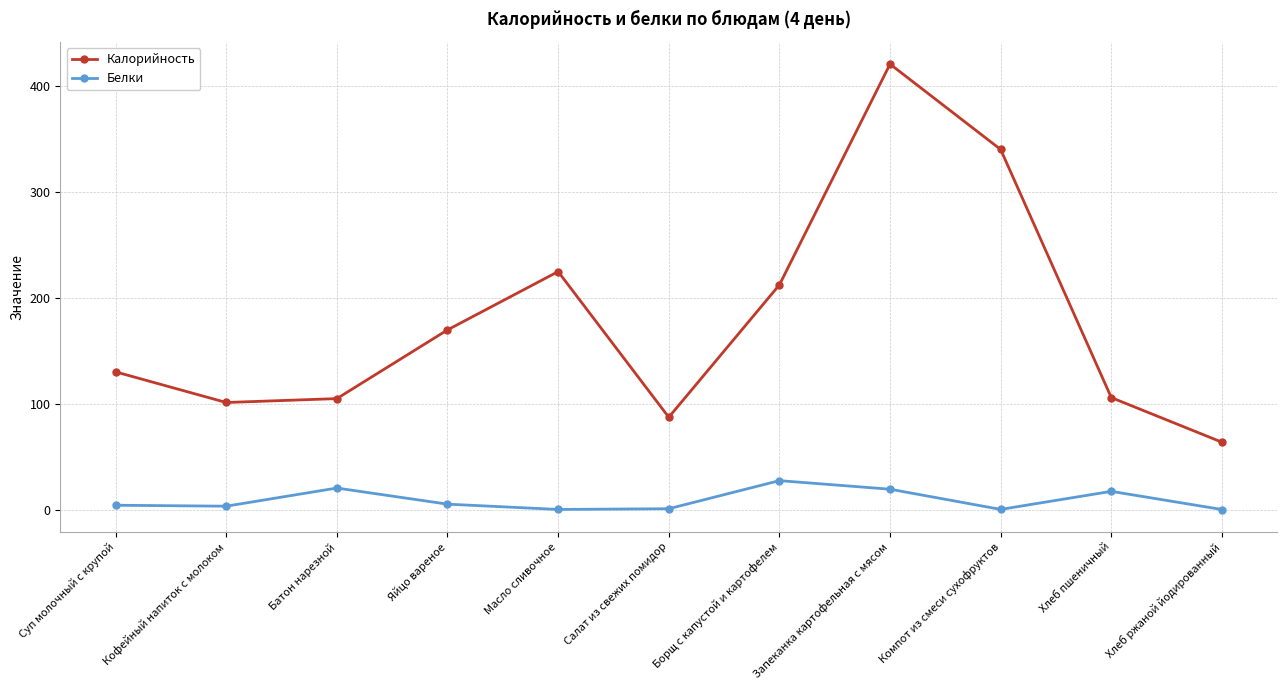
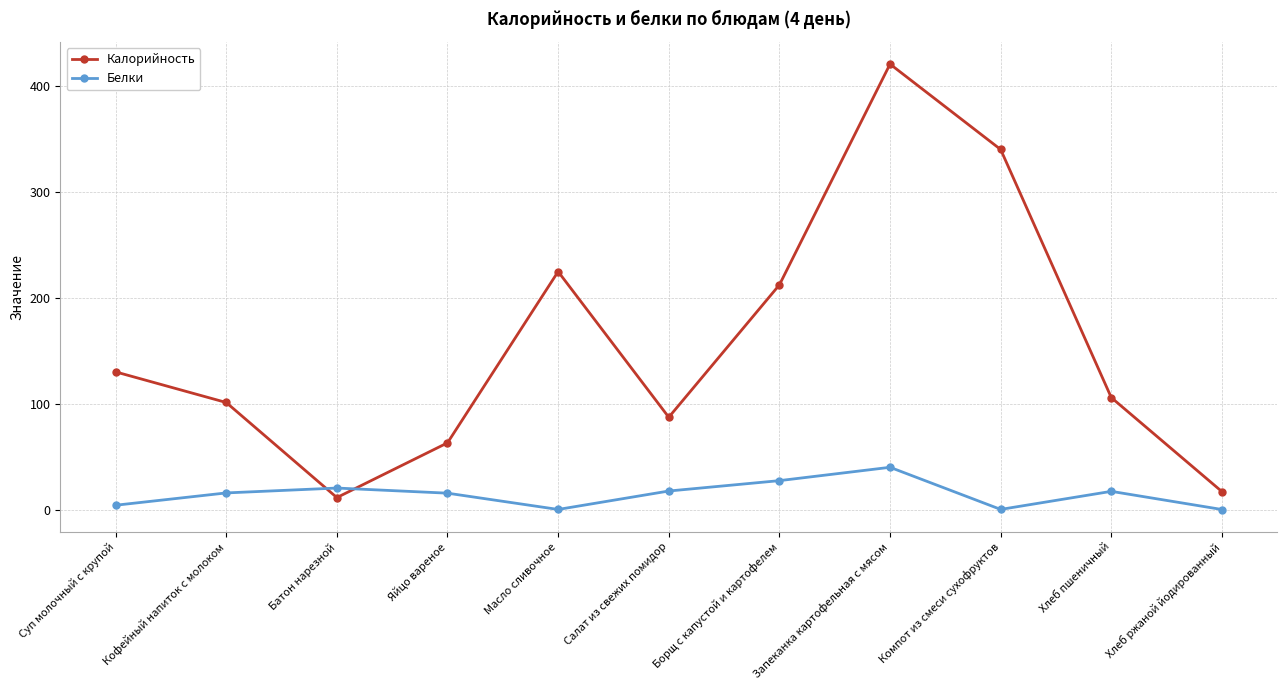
Белки, Кофейный напиток с молоком: 3 -> 16
Калорийность, Батон нарезной: 105 -> 11
Калорийность, Яйцо вареное: 170 -> 63
Белки, Яйцо вареное: 5 -> 15
Белки, Салат из свежих помидор: 1 -> 17
Белки, Запеканка картофельная с мясом: 19 -> 40
Калорийность, Хлеб ржаной йодированный: 64 -> 17
